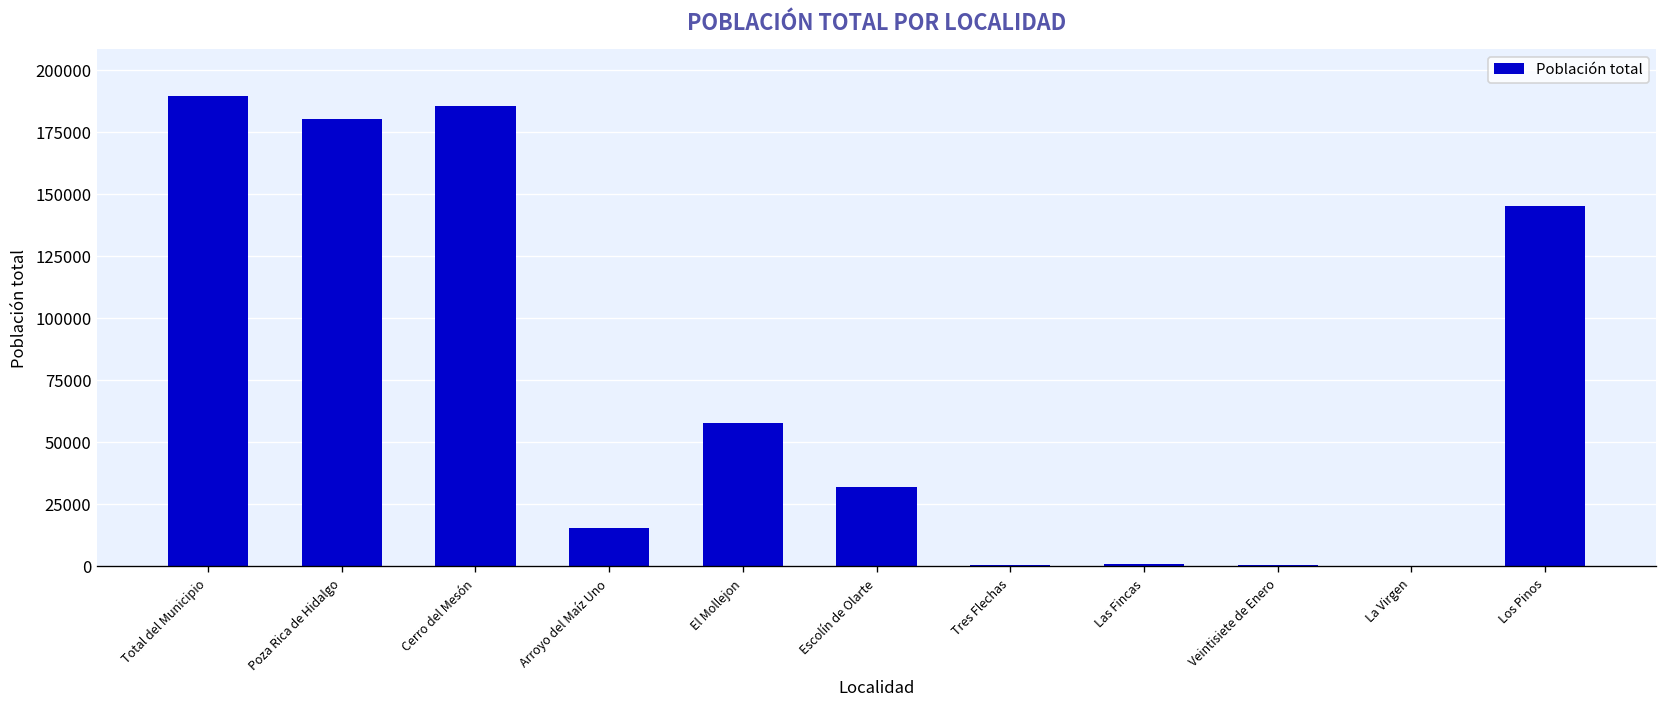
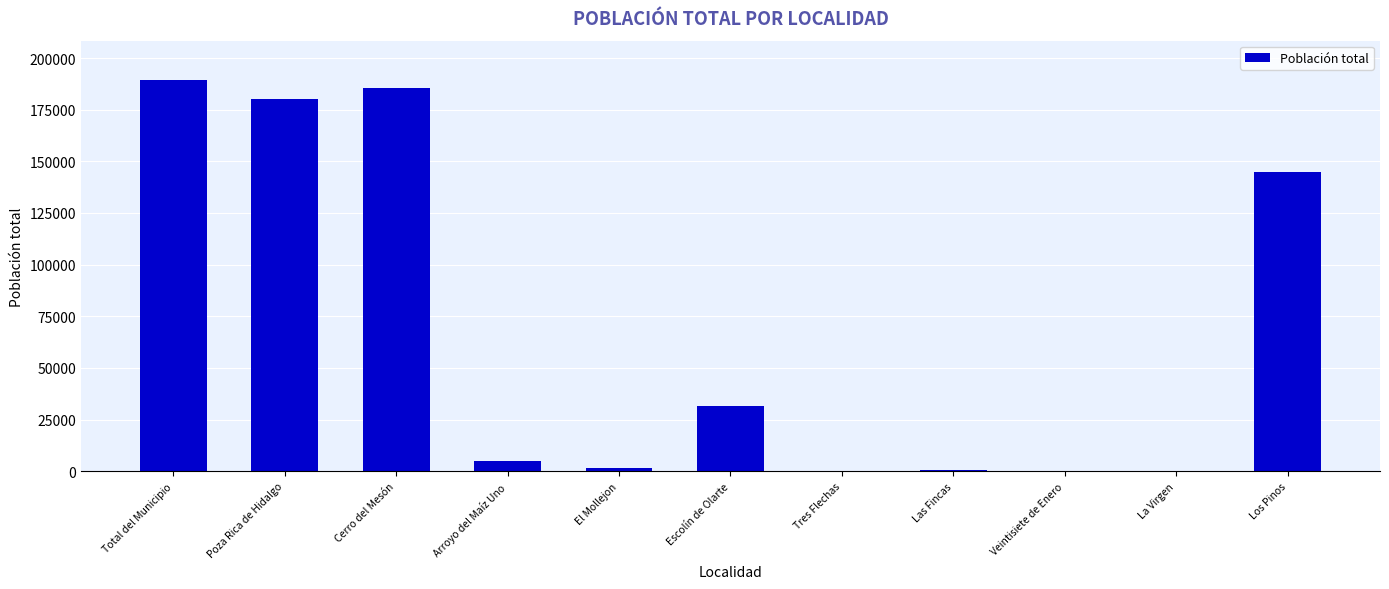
Arroyo del Maíz Uno: 15000 -> 5000
El Mollejon: 58000 -> 1000
